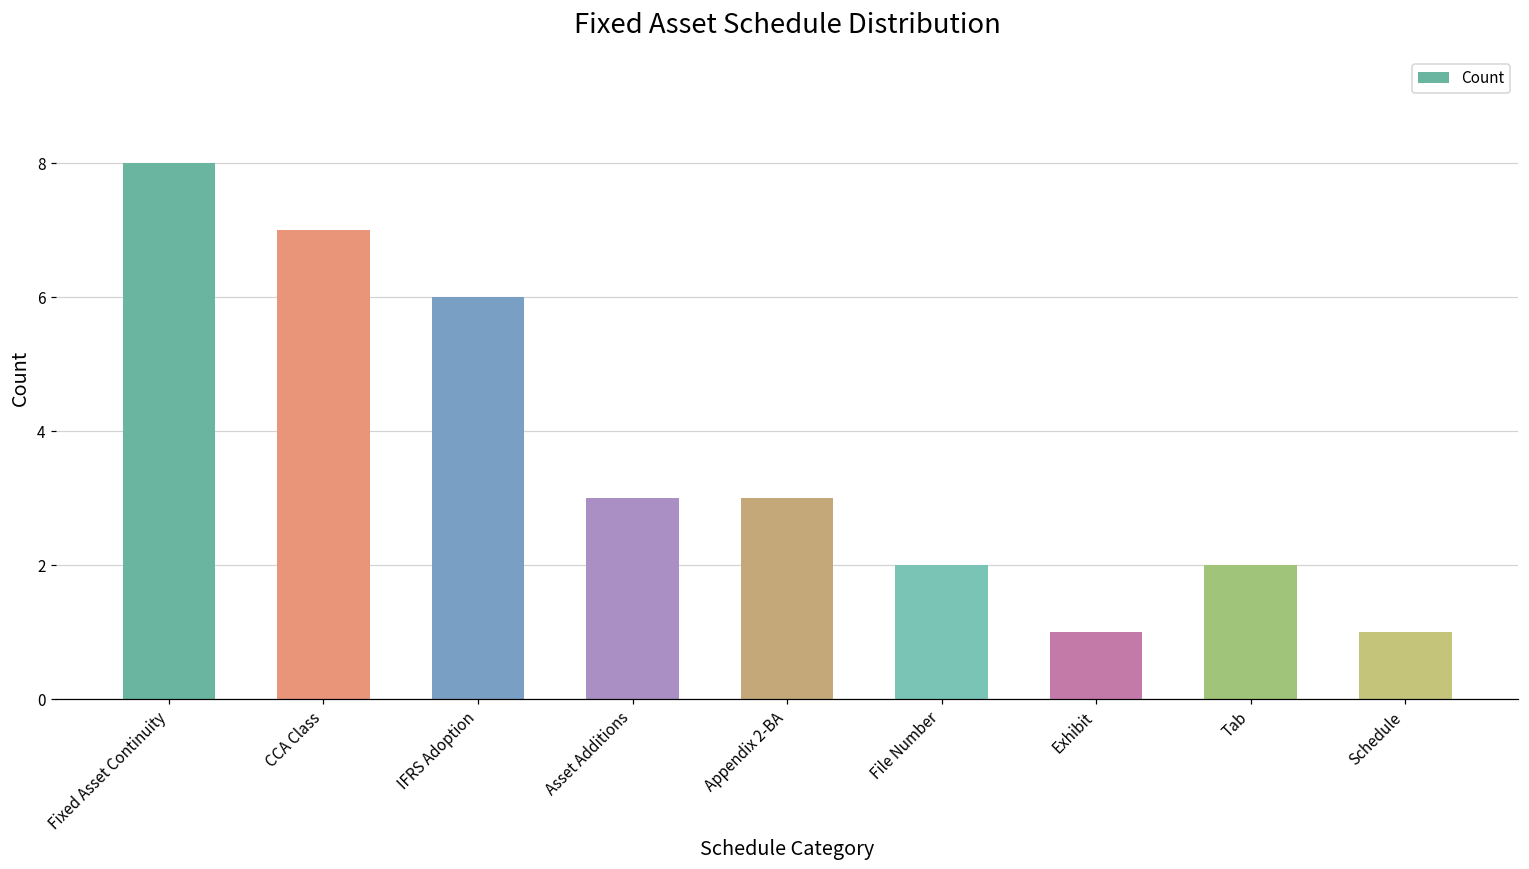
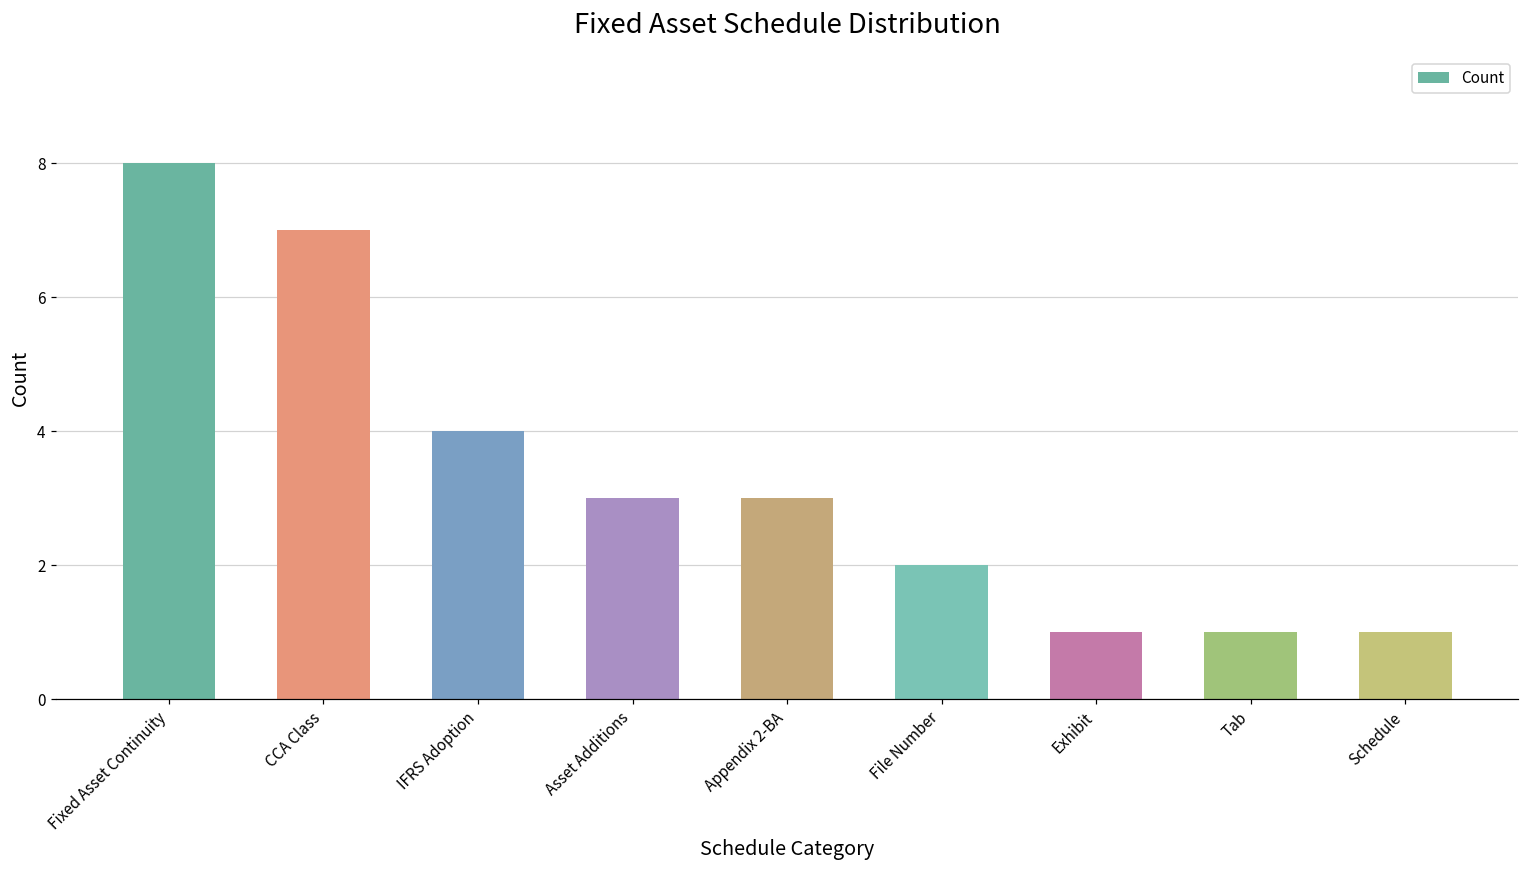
IFRS Adoption: 6 -> 4
Tab: 2 -> 1
